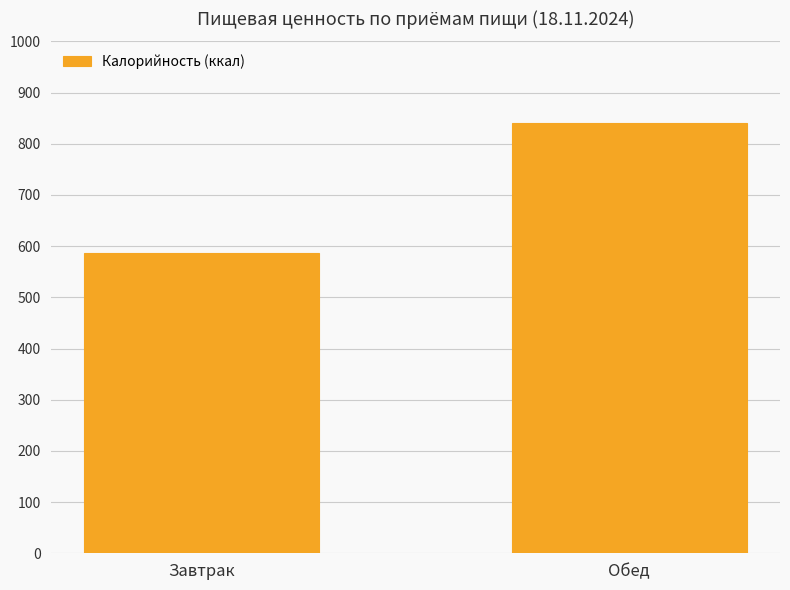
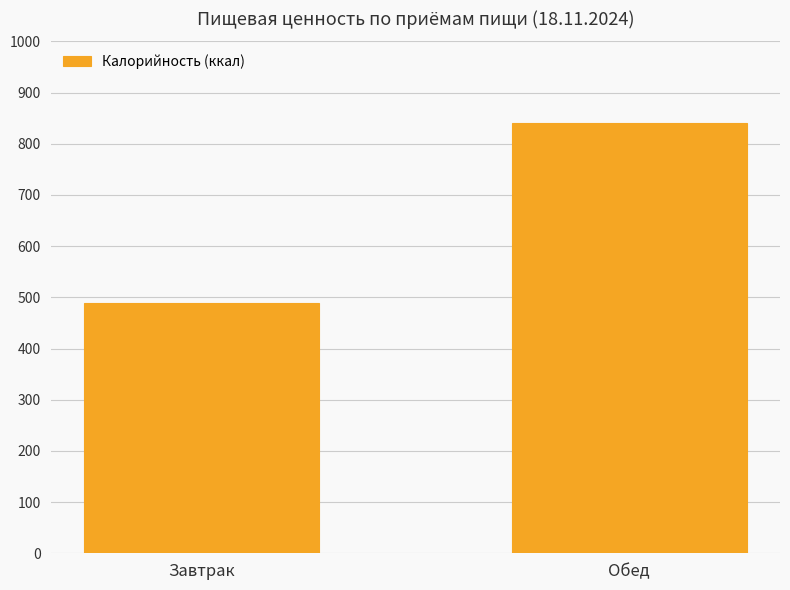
Завтрак: 590 -> 490
